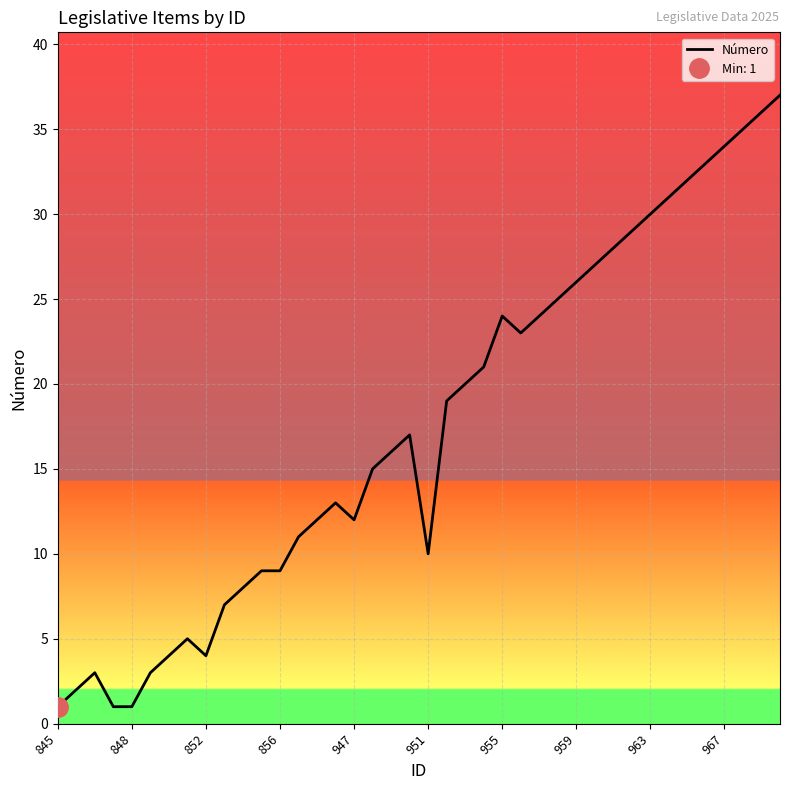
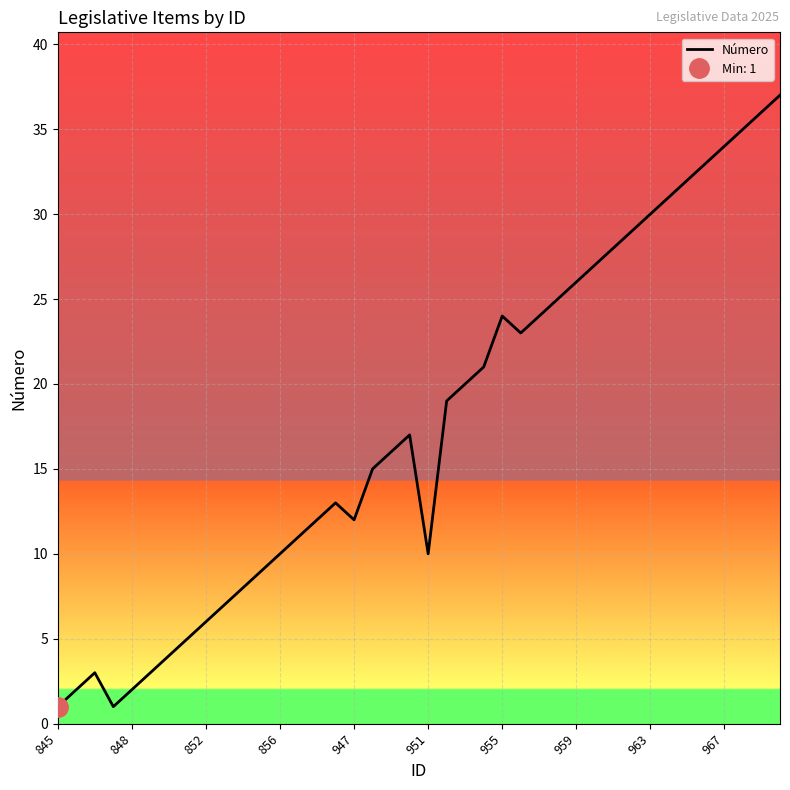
Número, 848: 1 -> 2
Número, 852: 4 -> 6
Número, 856: 9 -> 10
